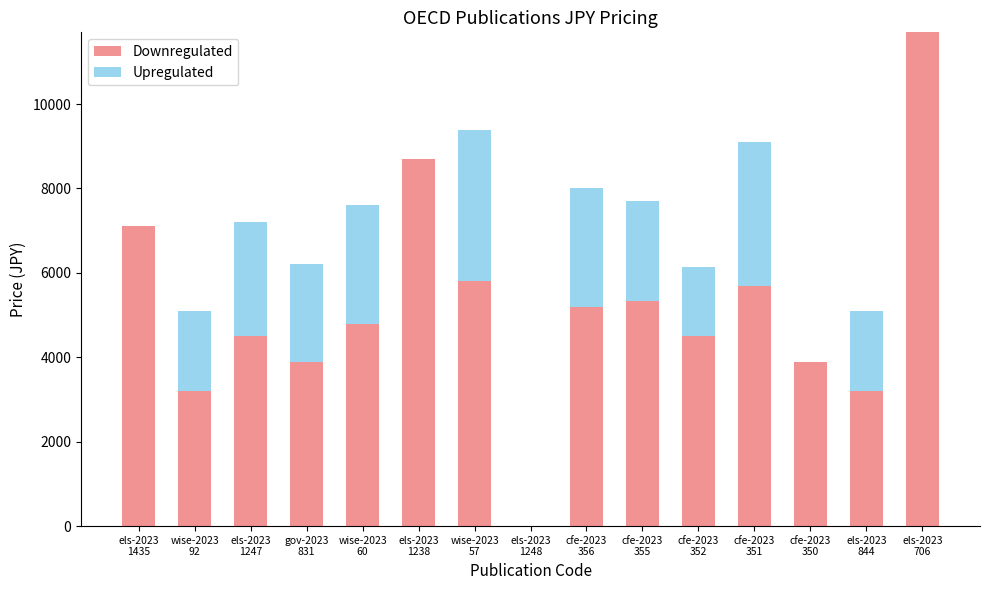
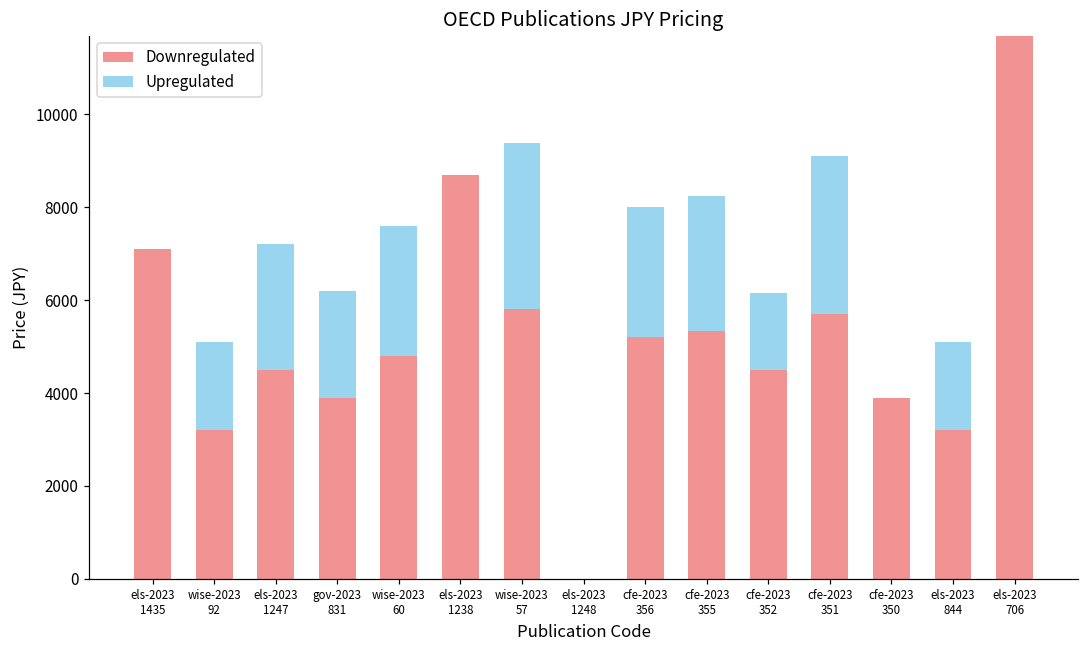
Upregulated, cfe-2023 355: 2400 -> 2900
